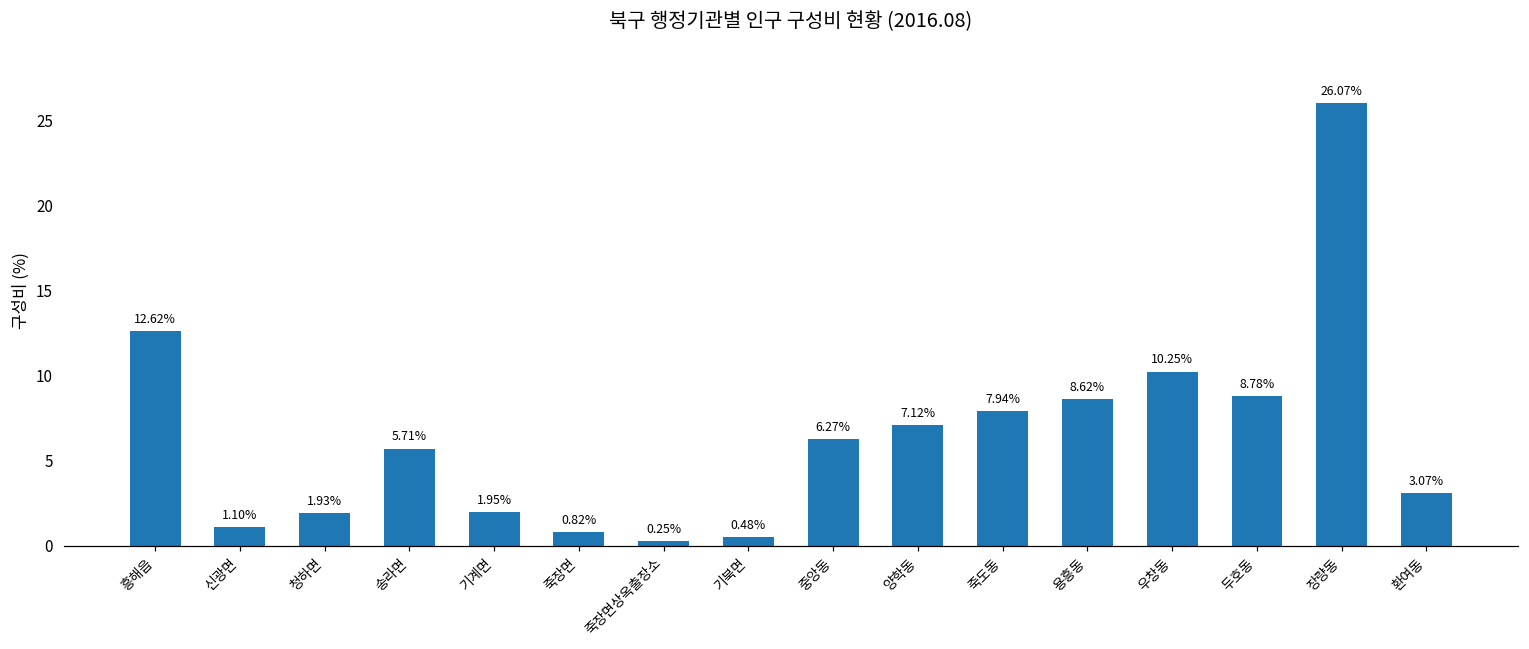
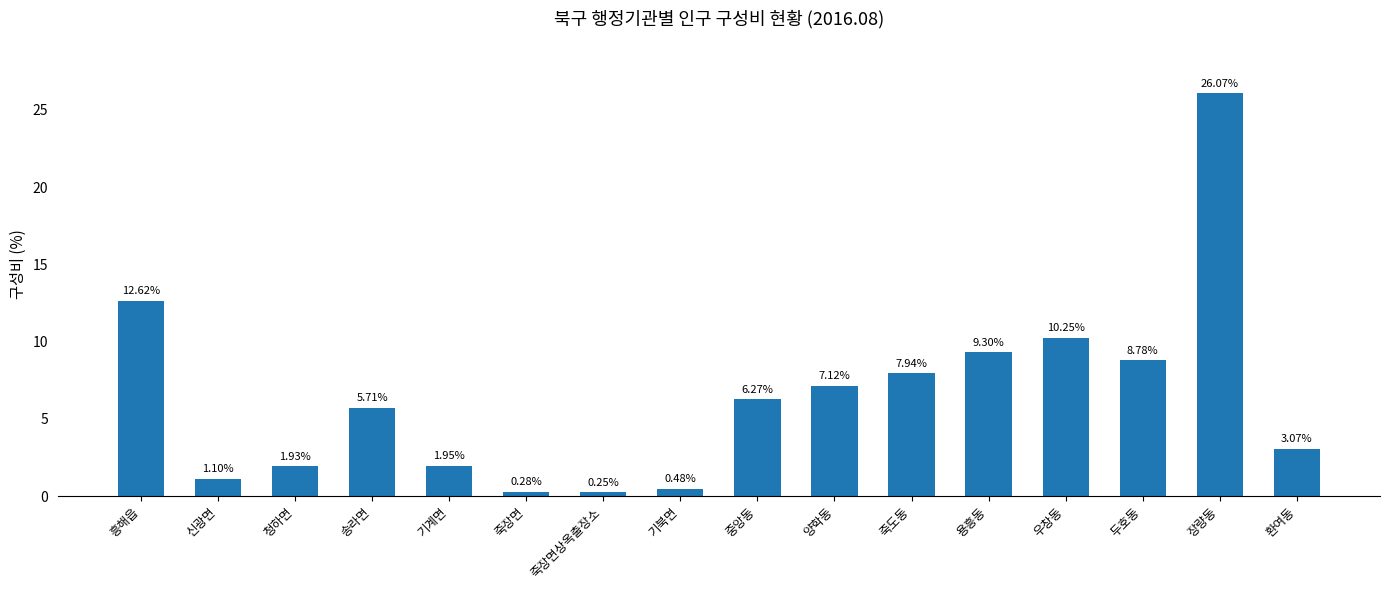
죽장면: 0.82% -> 0.28%
용흥동: 8.62% -> 9.30%
